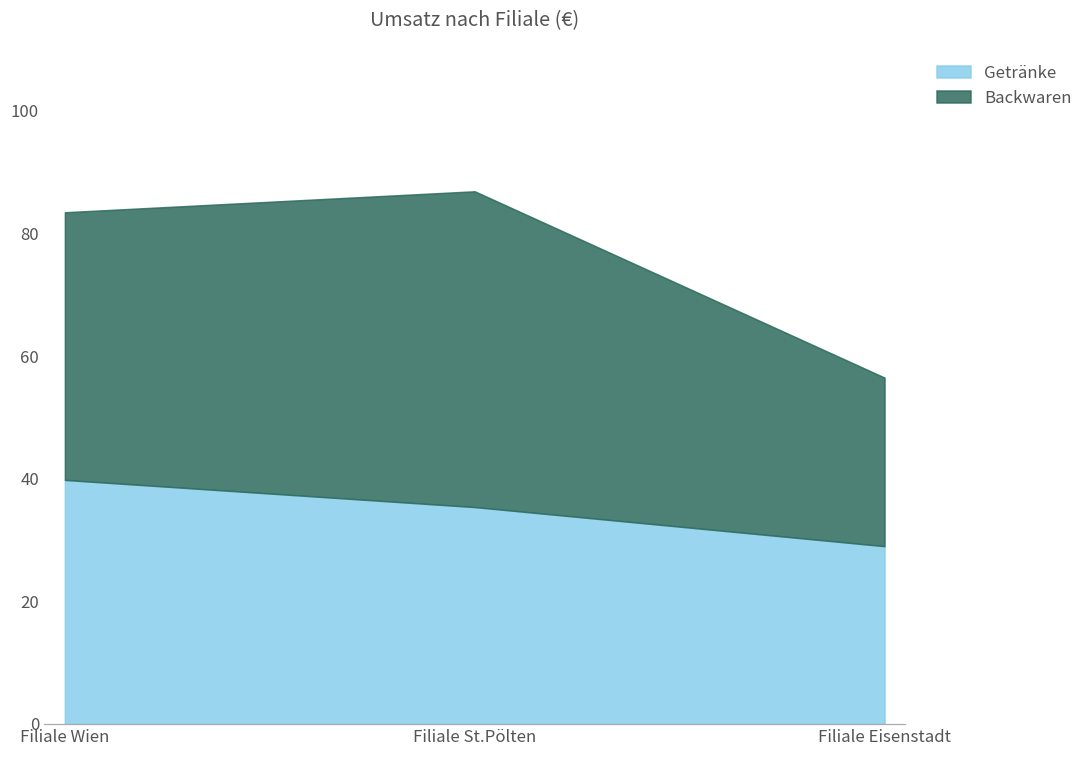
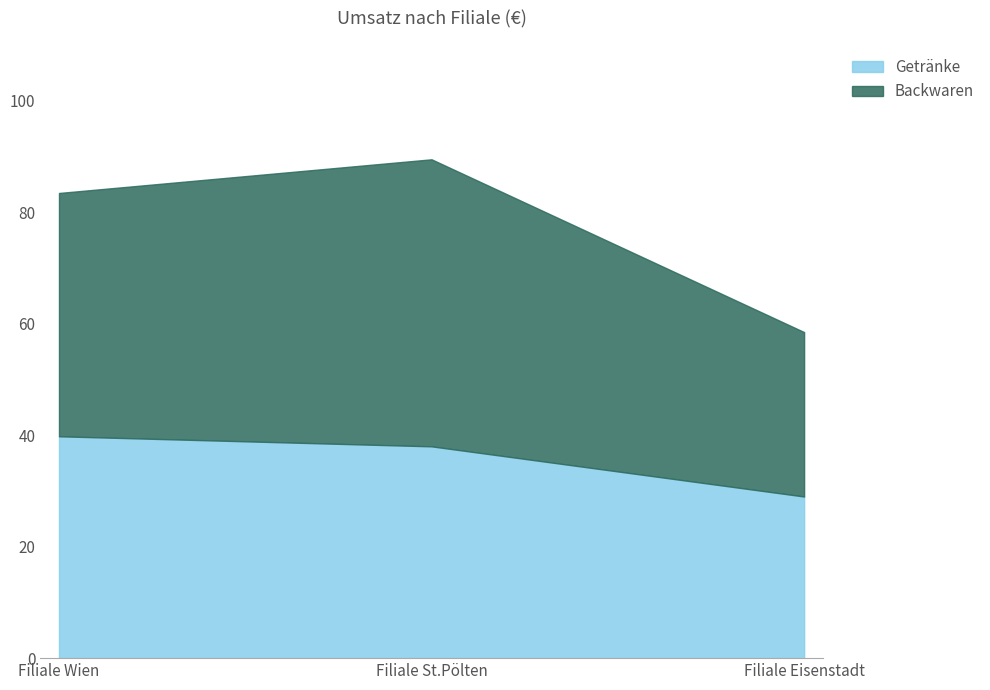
Getränke, Filiale St.Pölten: 35 -> 38
Backwaren, Filiale Eisenstadt: 27 -> 30
